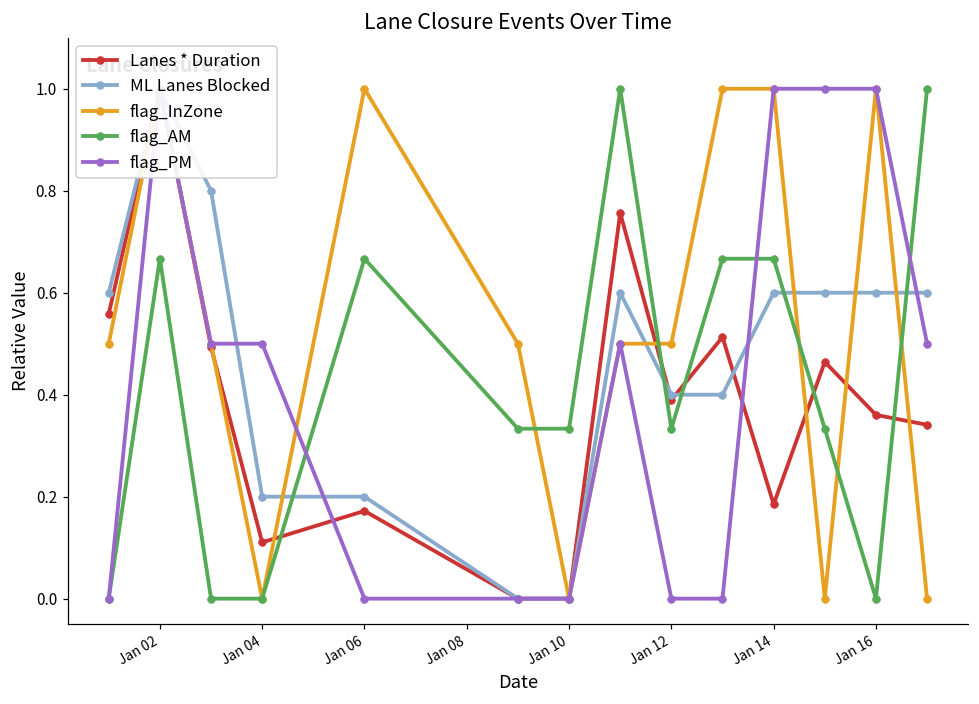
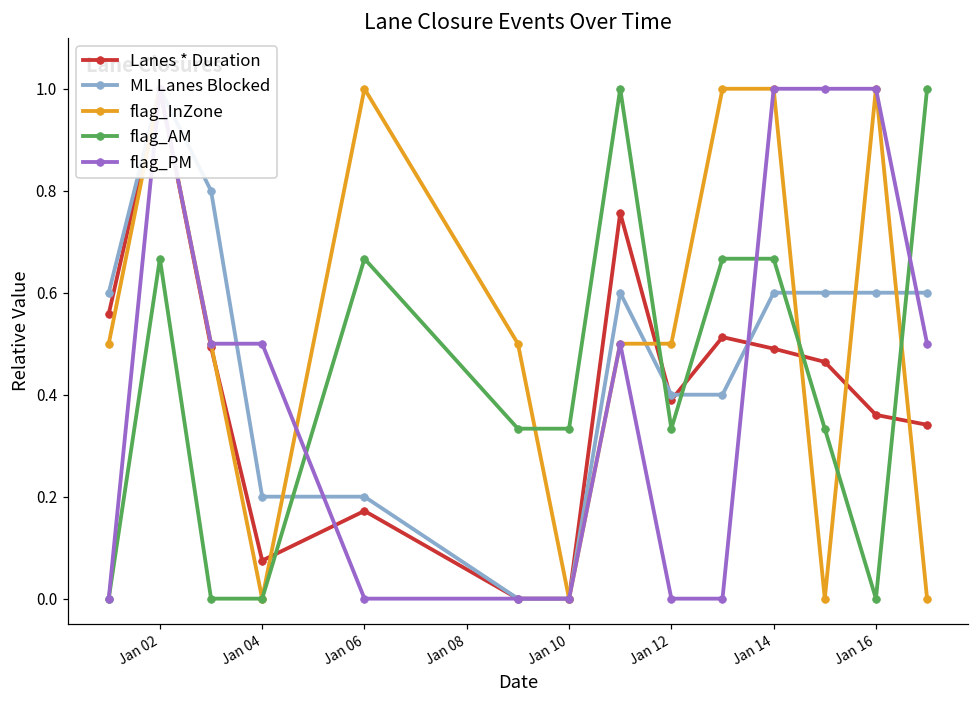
Lanes * Duration, Jan 04: 0.11 -> 0.07
Lanes * Duration, Jan 14: 0.19 -> 0.49
